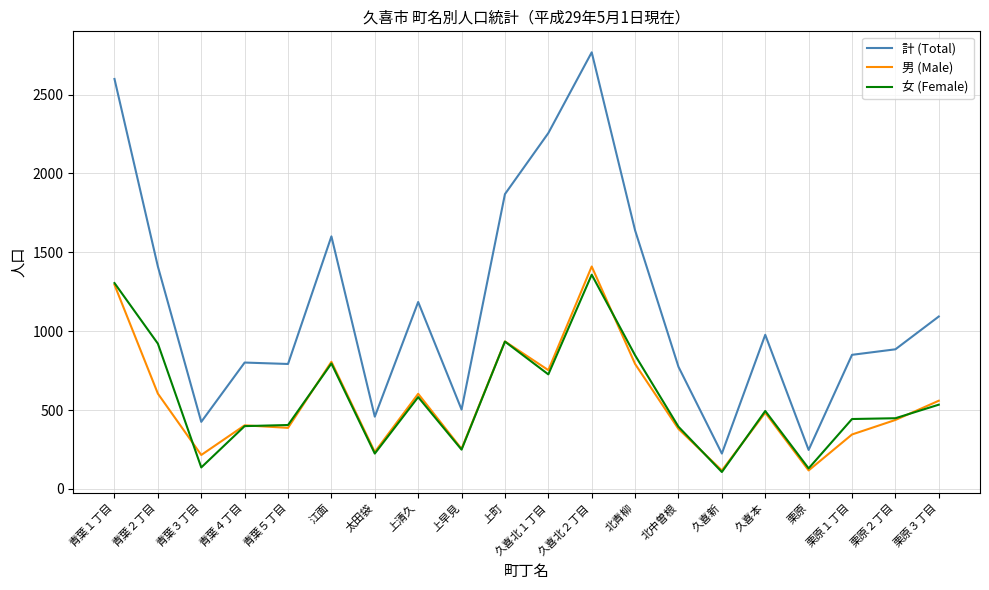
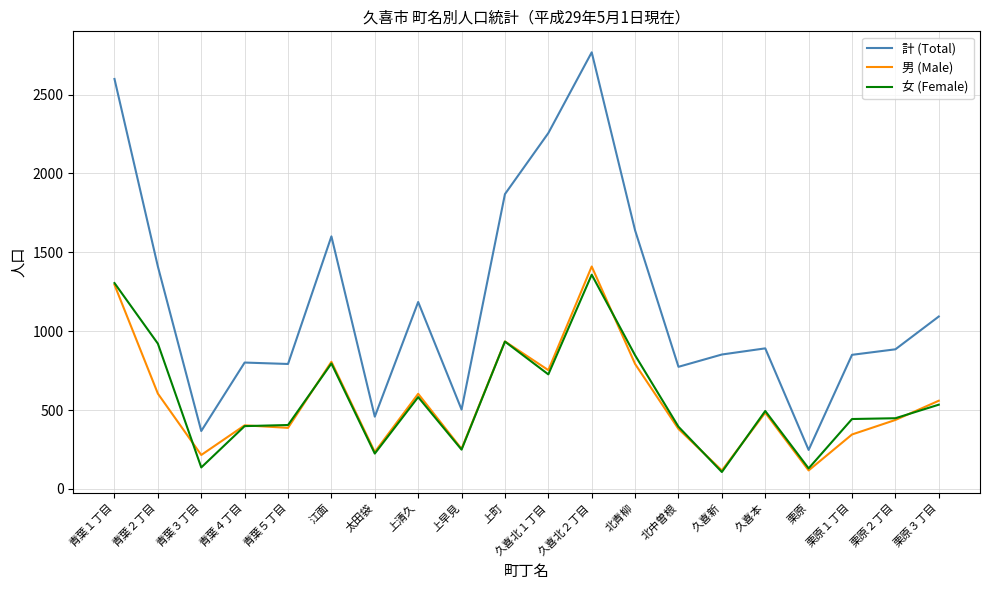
計 (Total), 青葉３丁目: 430 -> 370
計 (Total), 久喜新: 220 -> 850
計 (Total), 久喜本: 980 -> 890
